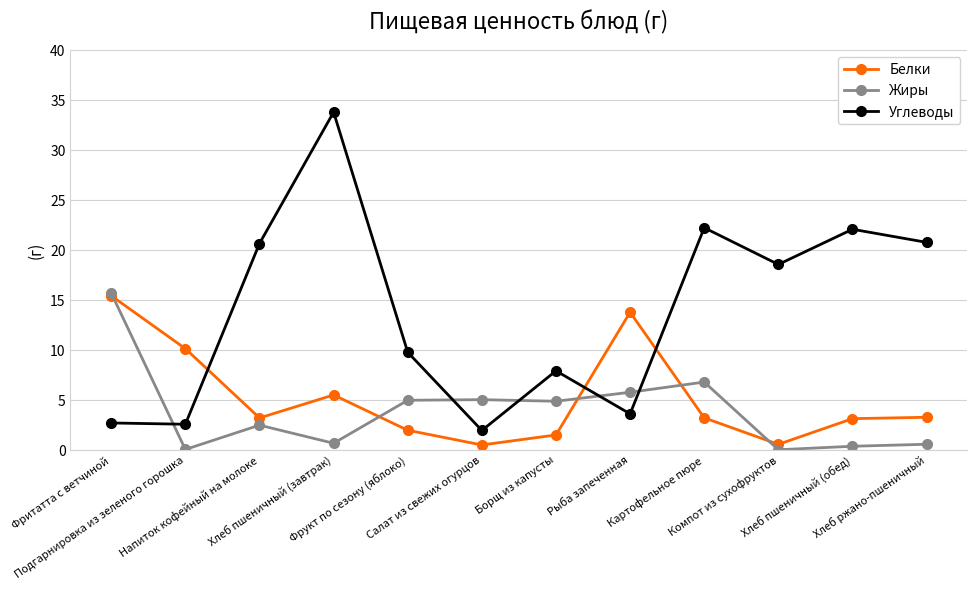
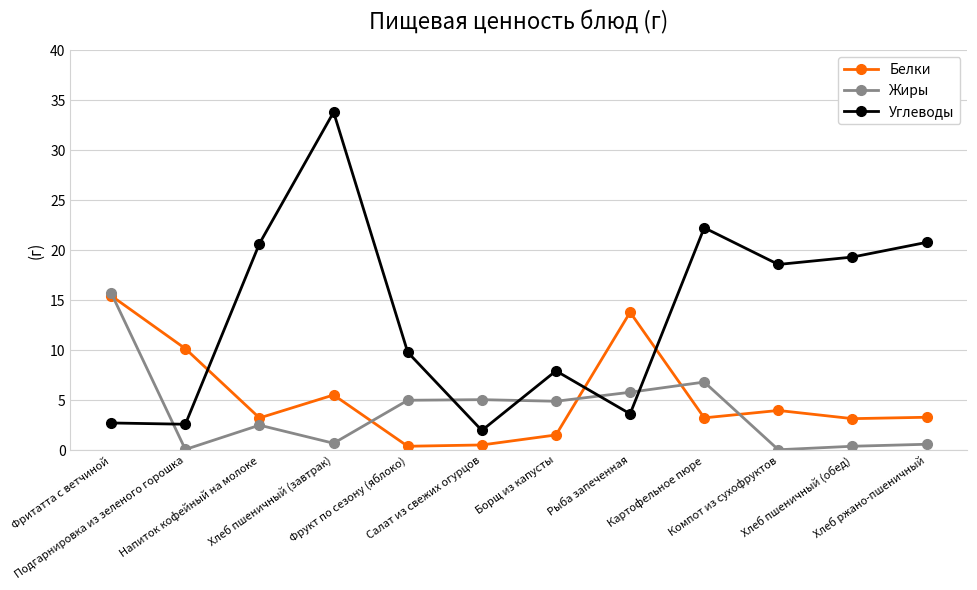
Белки, Фрукт по сезону (яблоко): 2 -> 0
Белки, Компот из сухофруктов: 1 -> 4
Углеводы, Хлеб пшеничный (обед): 22 -> 19
